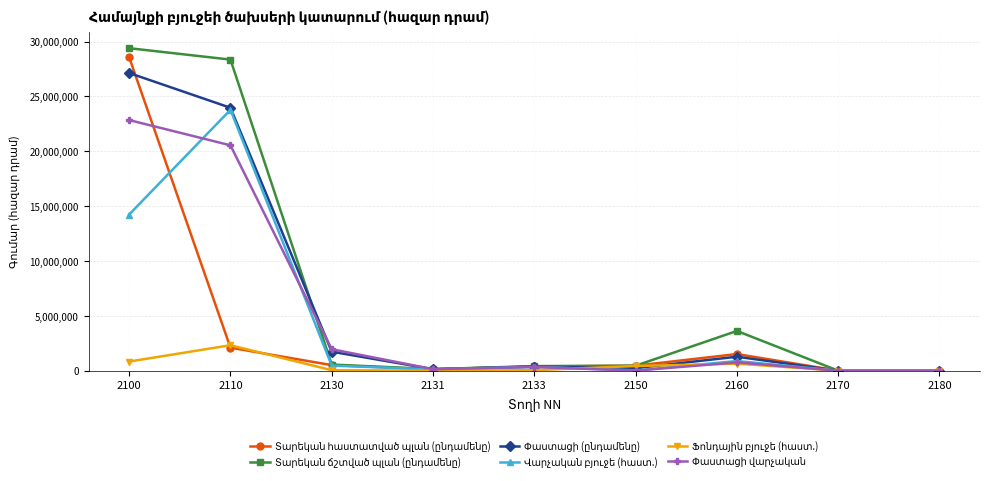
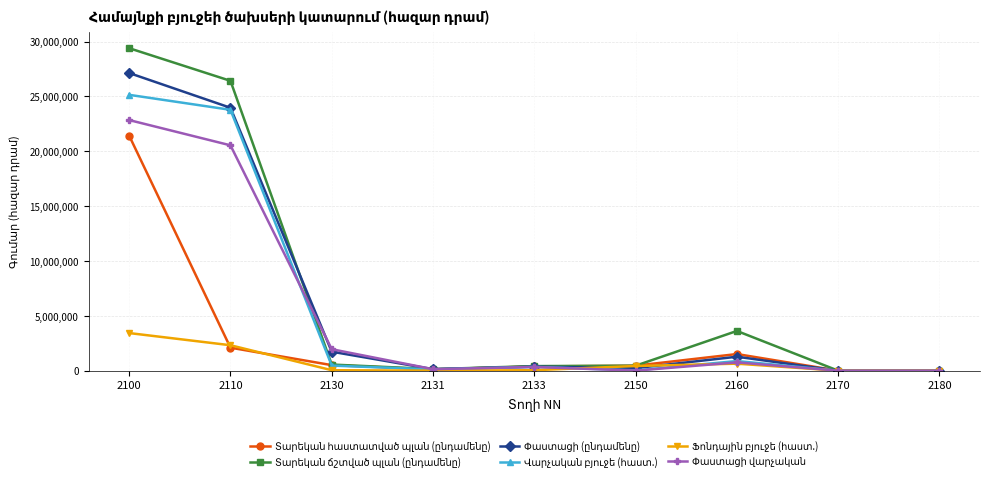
Տարեկան հաստատված պլան (ընդամենը), 2100: 28,600,000 -> 21,400,000
Վարչական բյուջե (հաստ.), 2100: 14,200,000 -> 25,100,000
Ֆոնդային բյուջե (հաստ.), 2100: 800,000 -> 3,400,000
Տարեկան ճշտված պլան (ընդամենը), 2110: 28,400,000 -> 26,400,000
